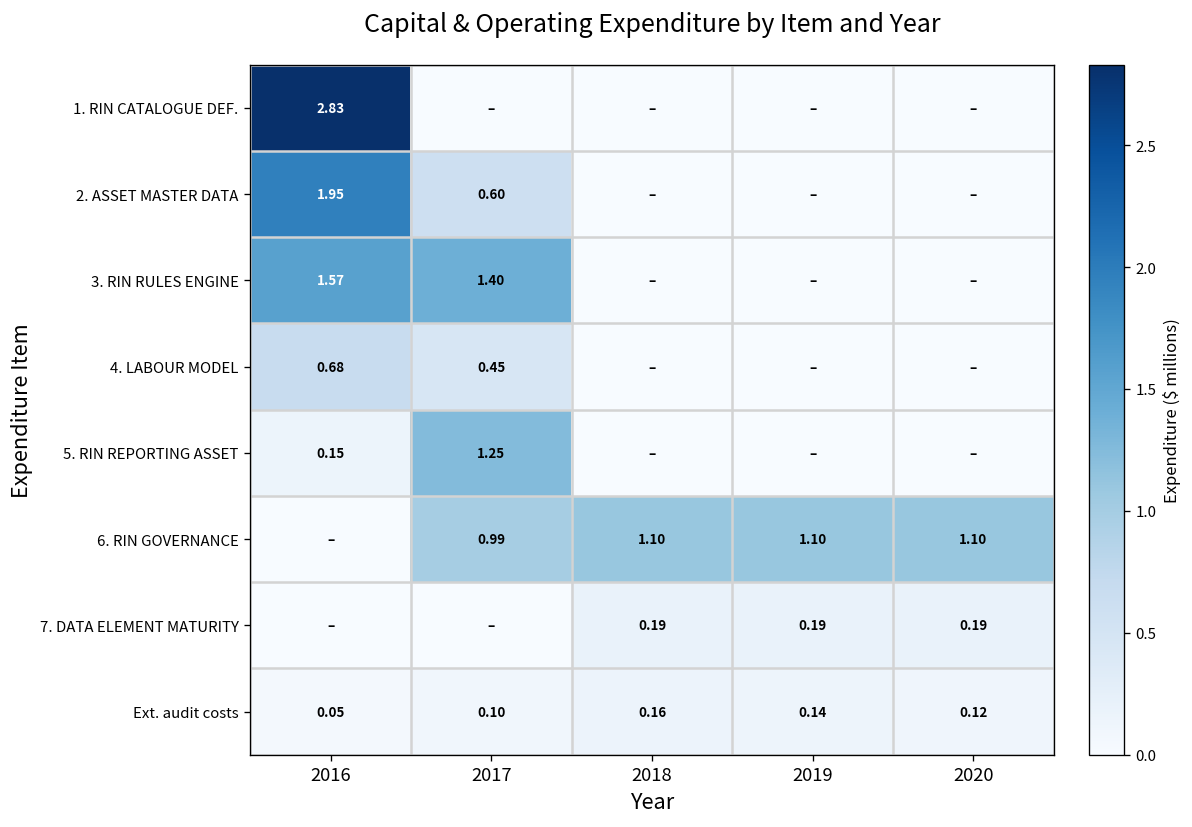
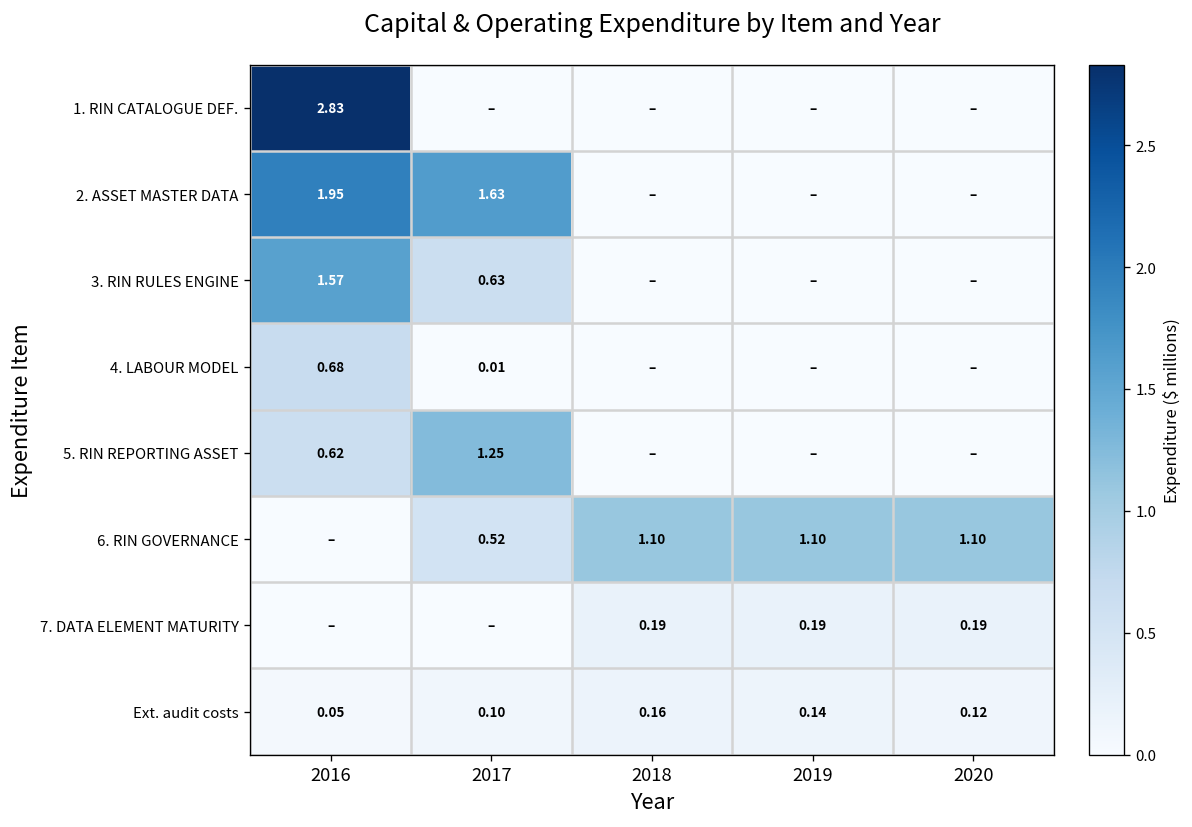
2. ASSET MASTER DATA, 2017: 0.60 -> 1.63
3. RIN RULES ENGINE, 2017: 1.40 -> 0.63
4. LABOUR MODEL, 2017: 0.45 -> 0.01
5. RIN REPORTING ASSET, 2016: 0.15 -> 0.62
6. RIN GOVERNANCE, 2017: 0.99 -> 0.52
